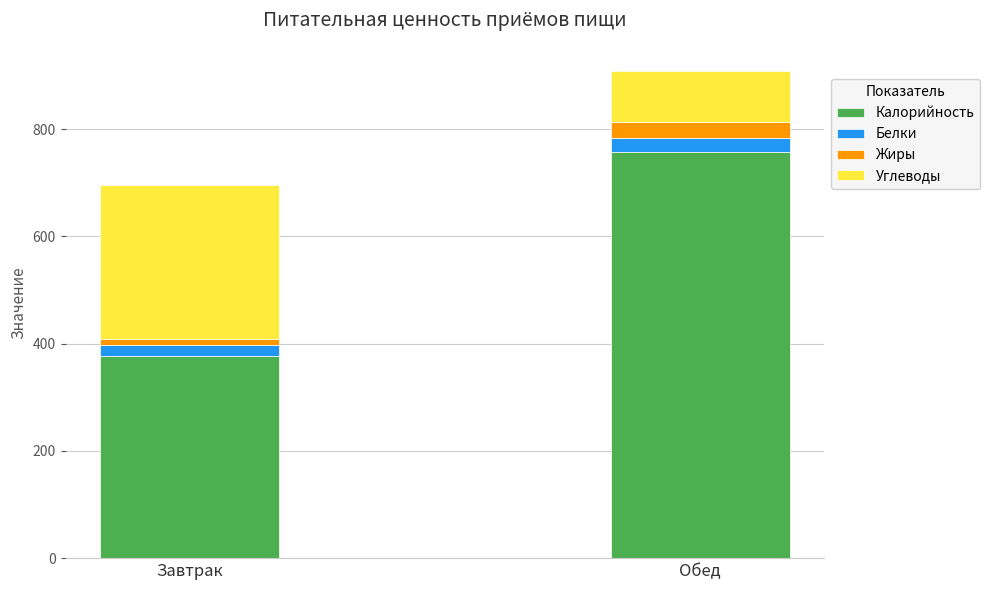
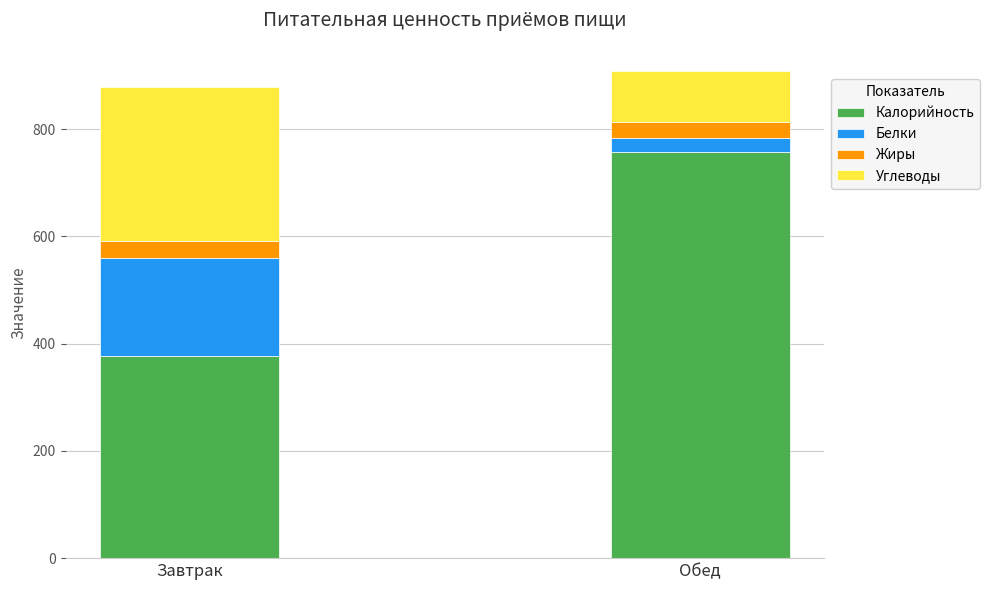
Белки, Завтрак: 20 -> 180
Жиры, Завтрак: 10 -> 30
